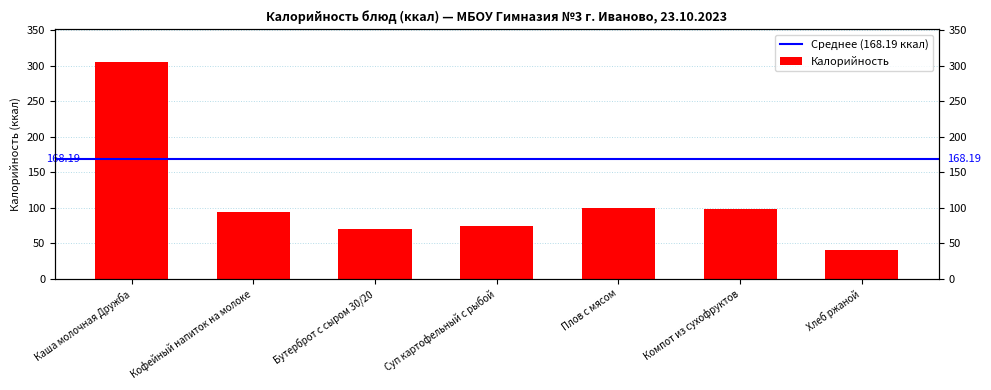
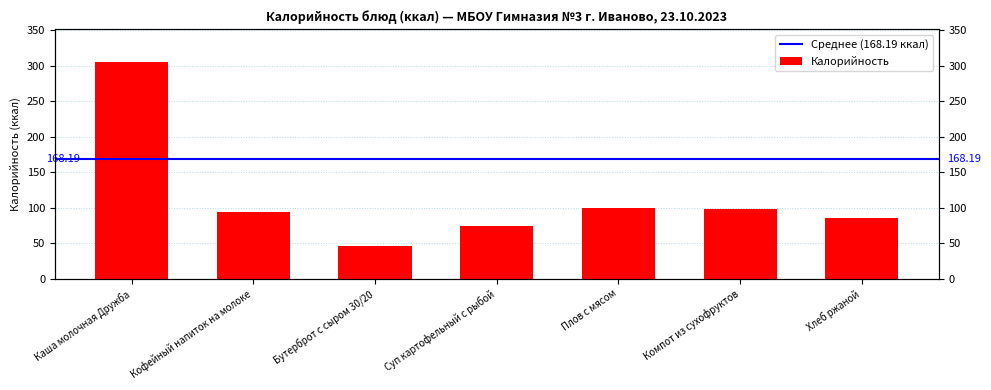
Бутерброт с сыром 30/20: 70 -> 50
Хлеб ржаной: 40 -> 90
